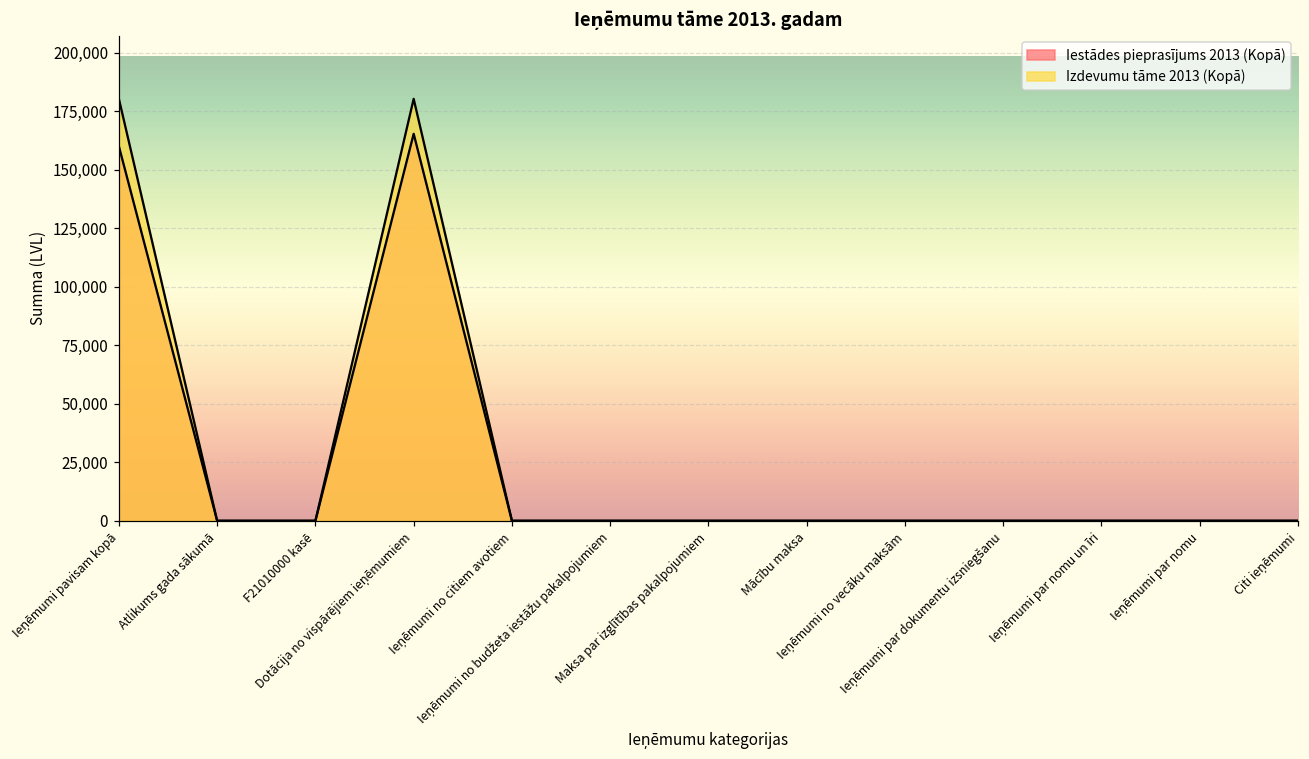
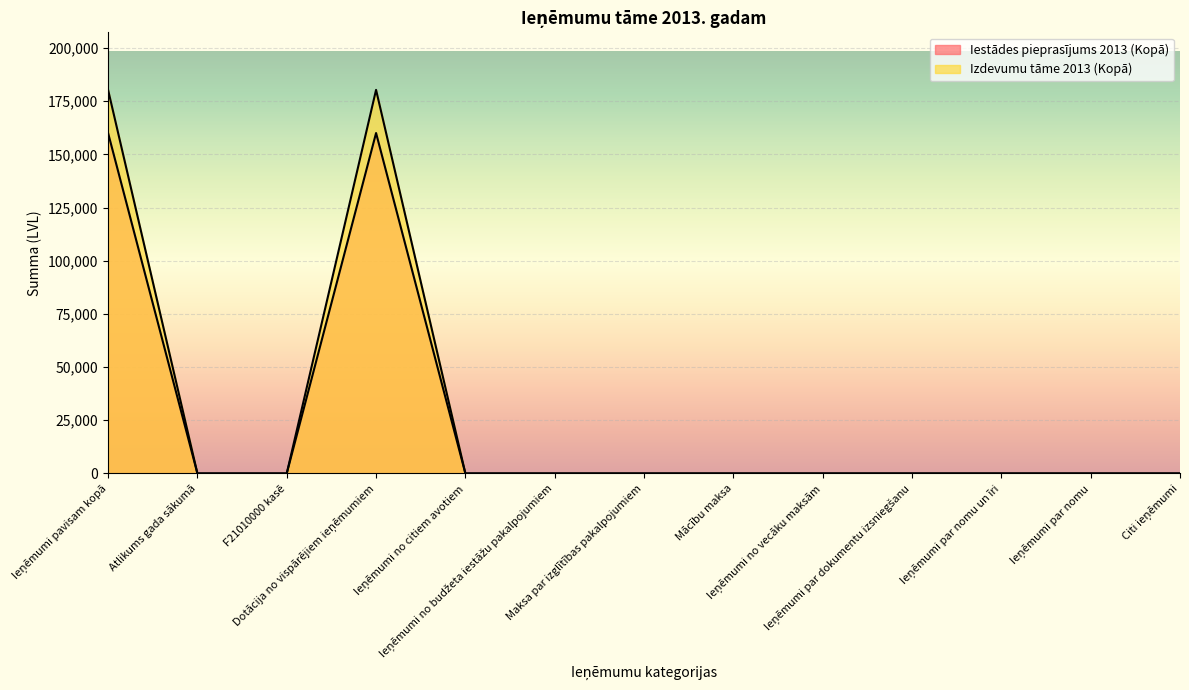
Iestādes pieprasījums 2013 (Kopā), Dotācija no vispārējiem ieņēmumiem: 165,000 -> 160,000
